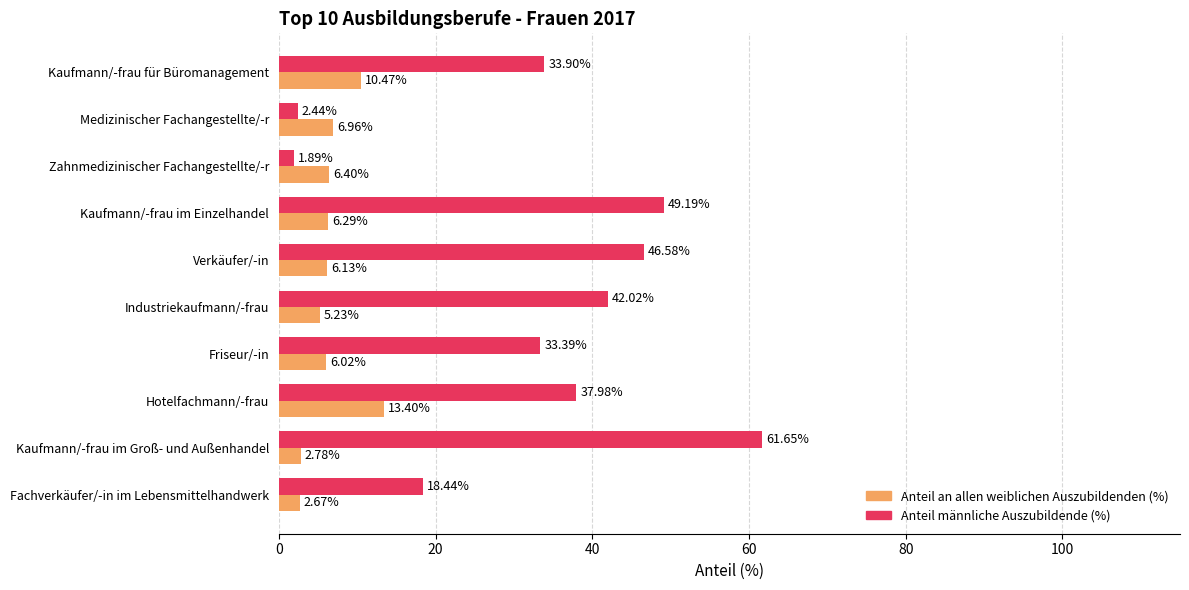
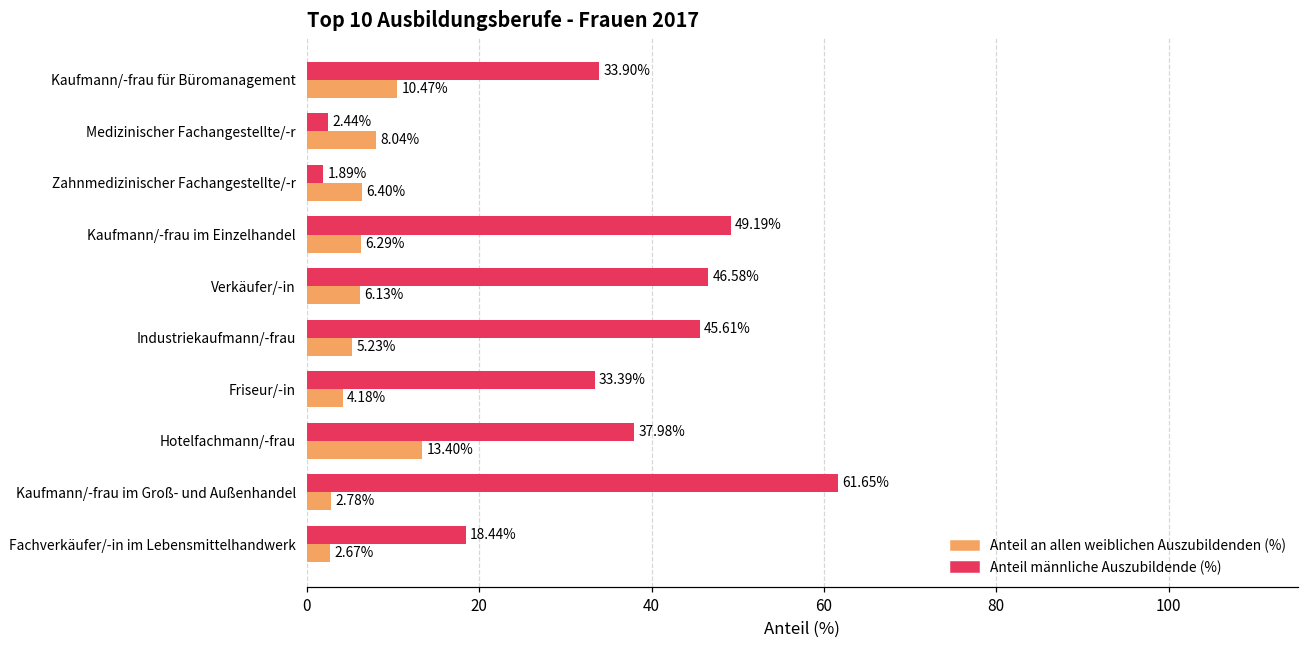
Anteil an allen weiblichen Auszubildenden (%), Medizinischer Fachangestellte/-r: 6.96% -> 8.04%
Anteil männliche Auszubildende (%), Industriekaufmann/-frau: 42.02% -> 45.61%
Anteil an allen weiblichen Auszubildenden (%), Friseur/-in: 6.02% -> 4.18%
